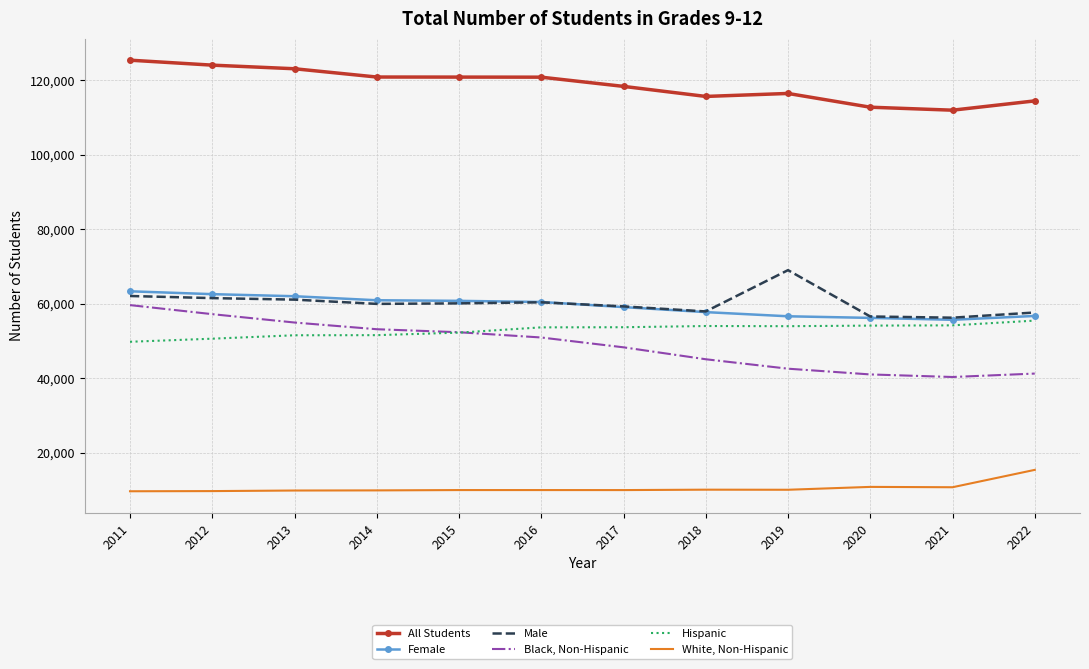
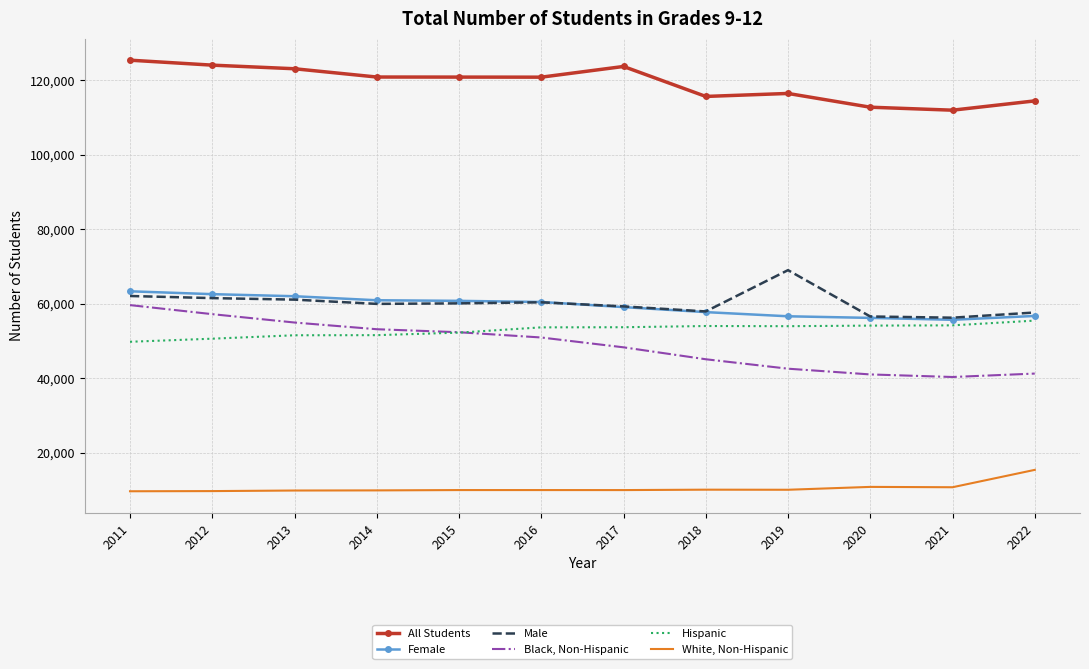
All Students, 2017: 118,000 -> 124,000
